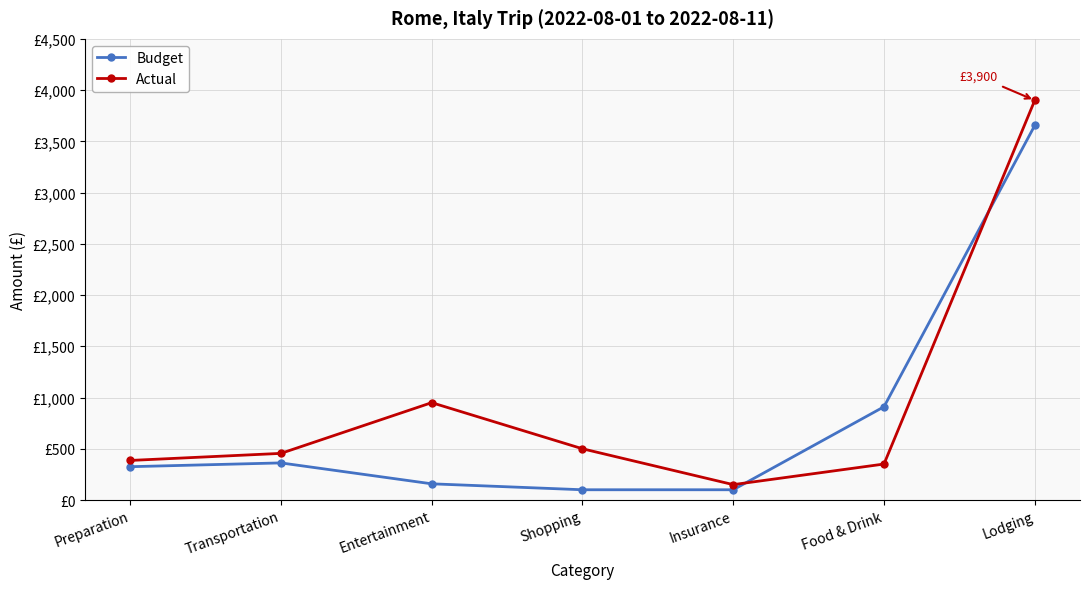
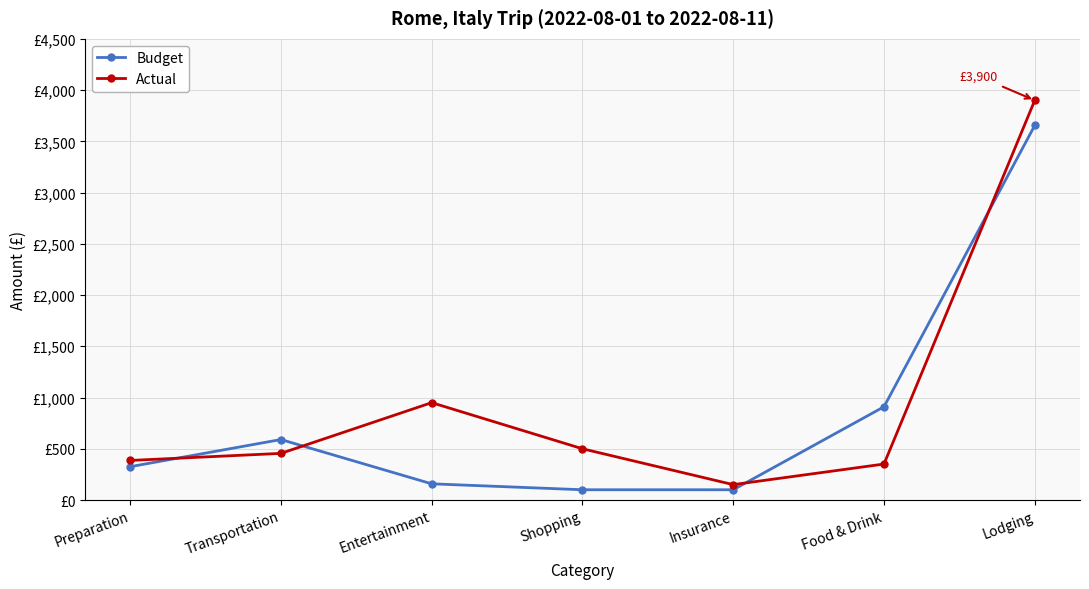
Budget, Transportation: £360 -> £590
